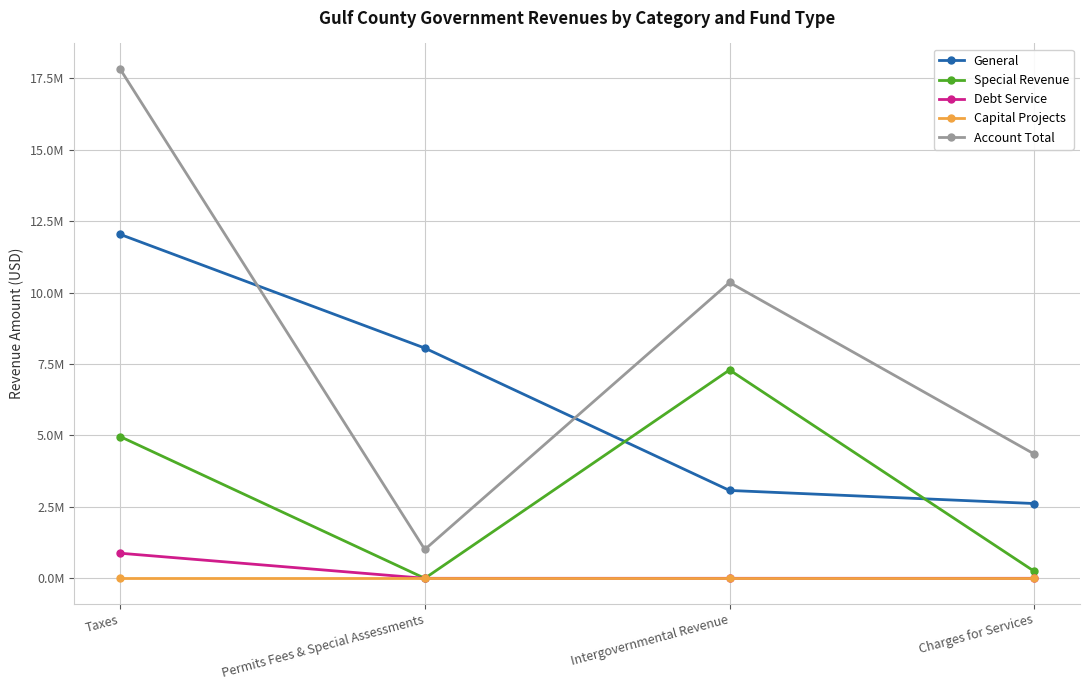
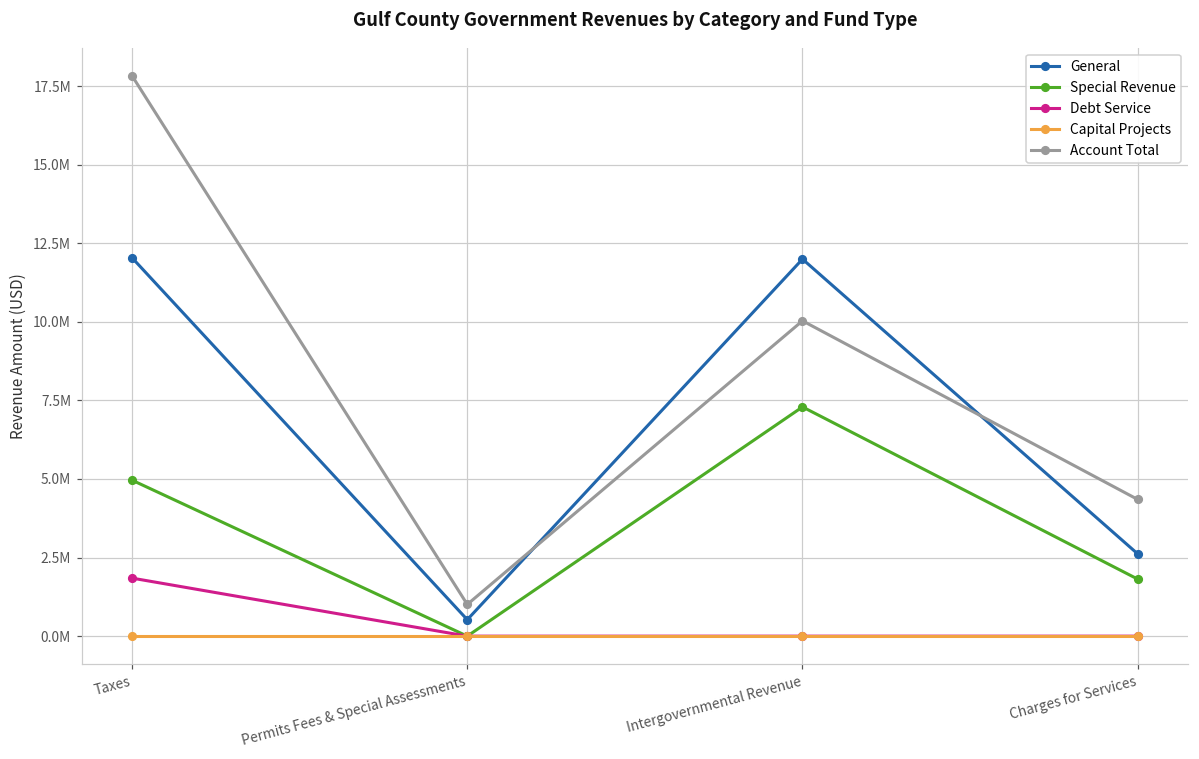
Debt Service, Taxes: 900000 -> 1800000
General, Permits Fees & Special Assessments: 8100000 -> 500000
General, Intergovernmental Revenue: 3100000 -> 12000000
Account Total, Intergovernmental Revenue: 10400000 -> 10000000
Special Revenue, Charges for Services: 200000 -> 1800000
